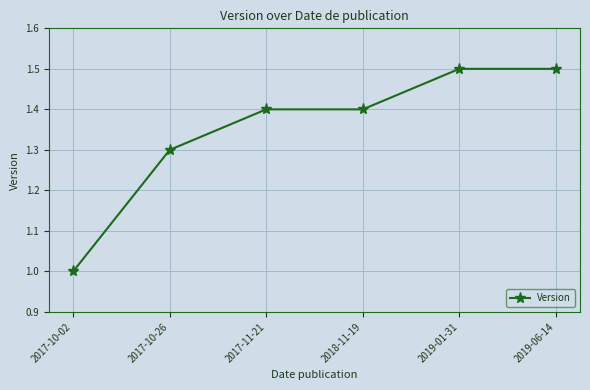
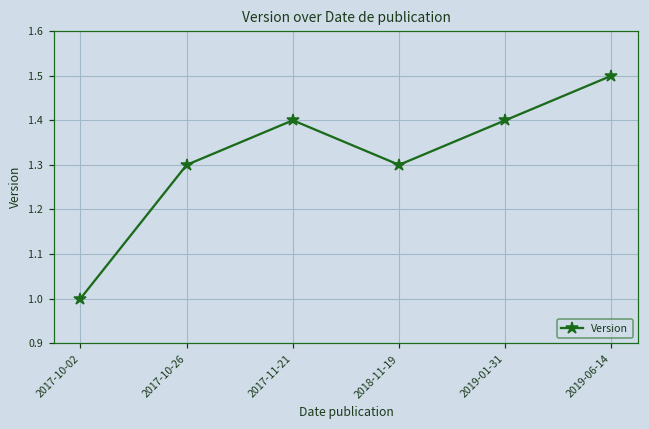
2018-11-19: 1.4 -> 1.3
2019-01-31: 1.5 -> 1.4
